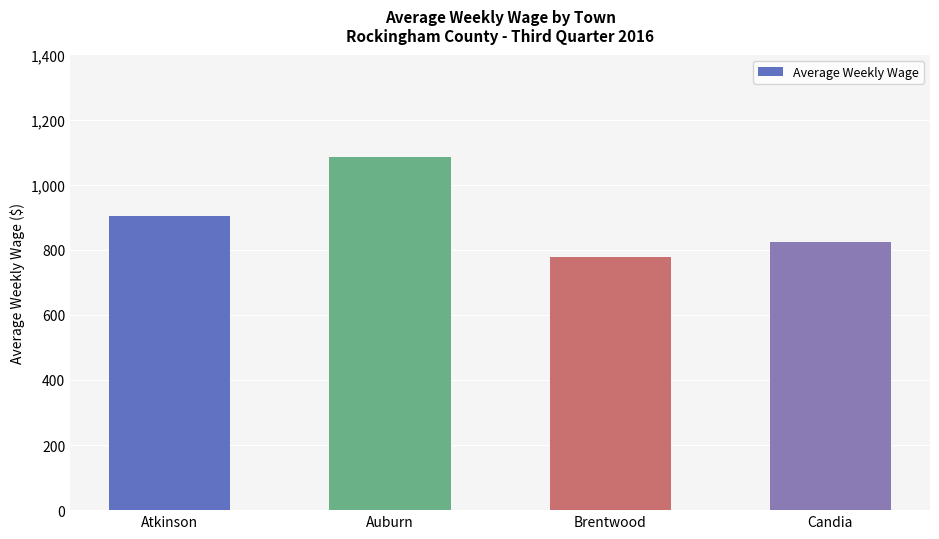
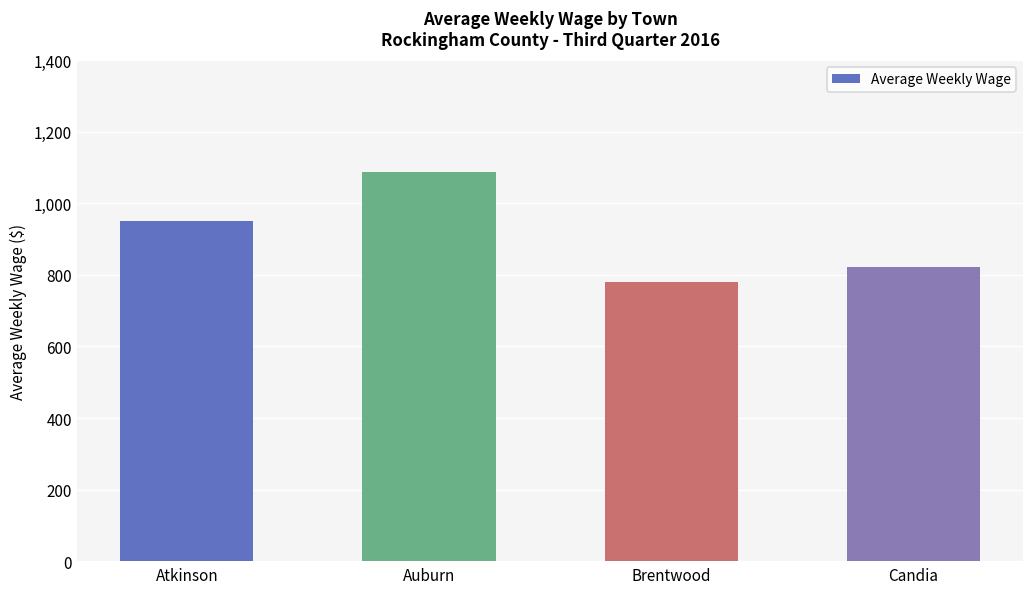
Atkinson: 900 -> 950
